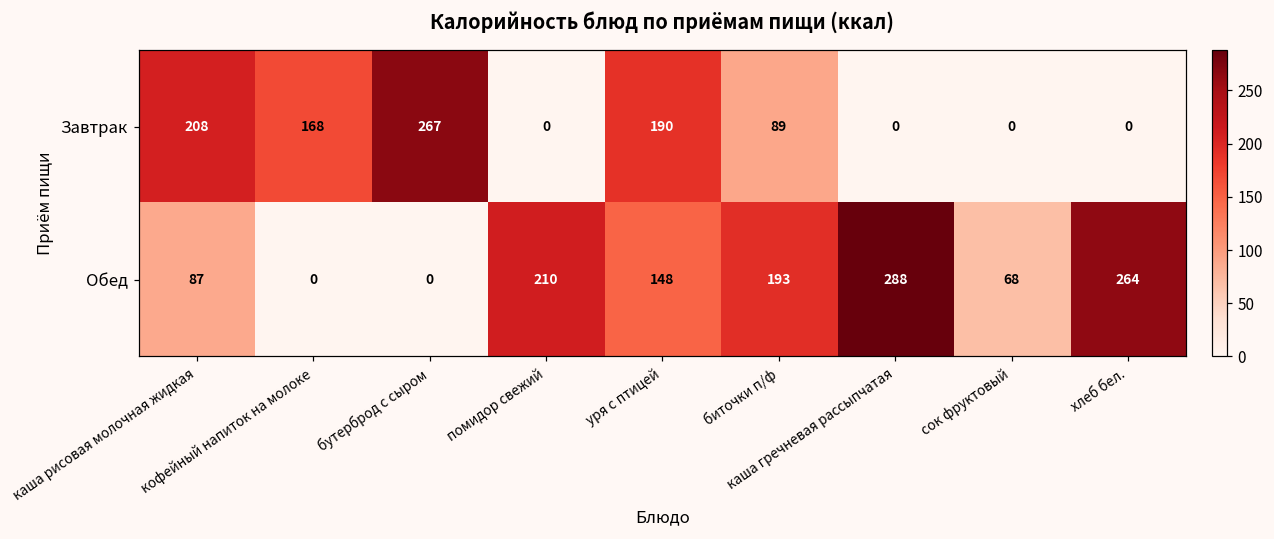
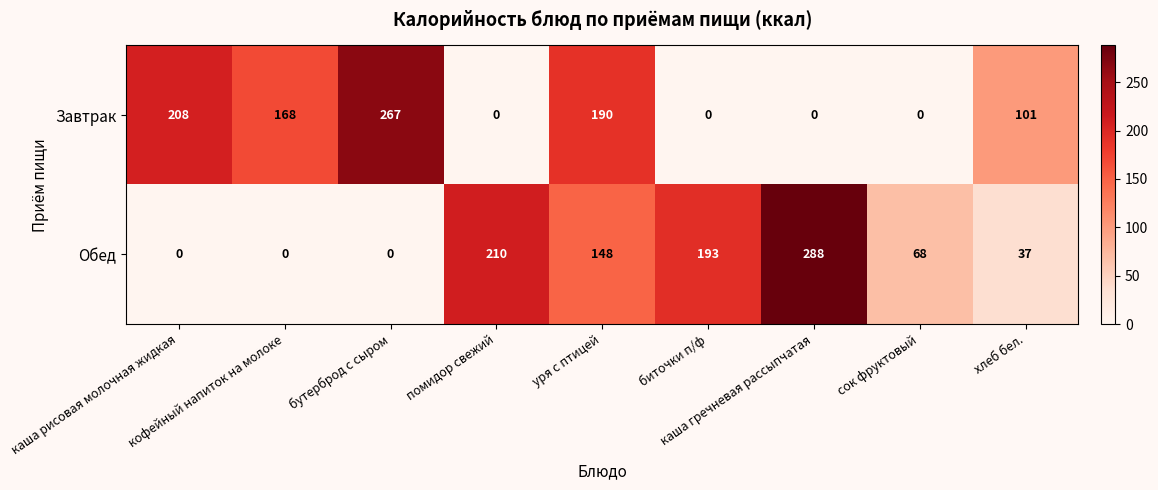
Завтрак, биточки п/ф: 89 -> 0
Завтрак, хлеб бел.: 0 -> 101
Обед, каша рисовая молочная жидкая: 87 -> 0
Обед, хлеб бел.: 264 -> 37
